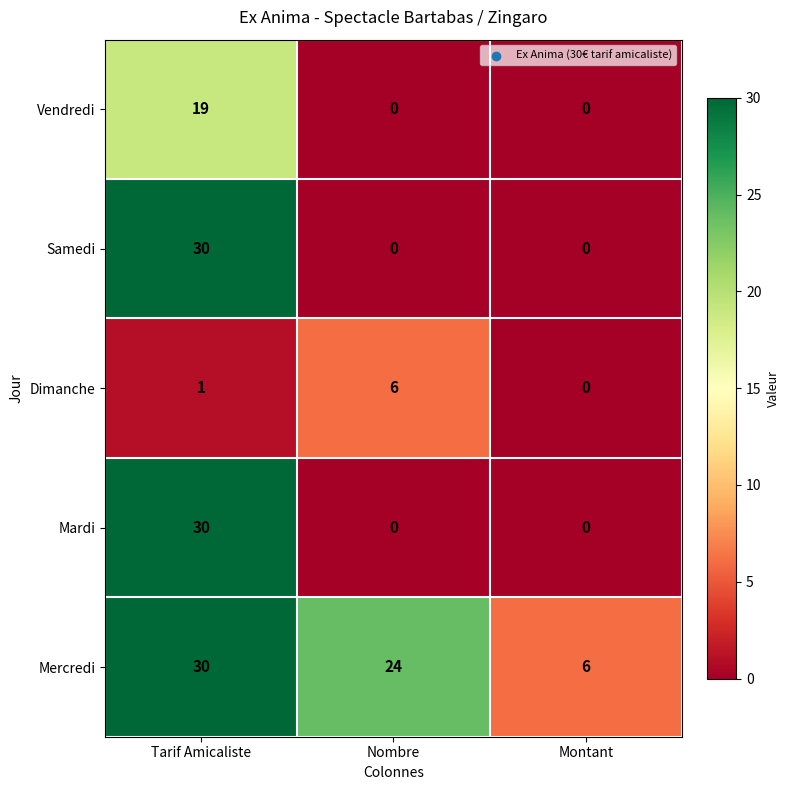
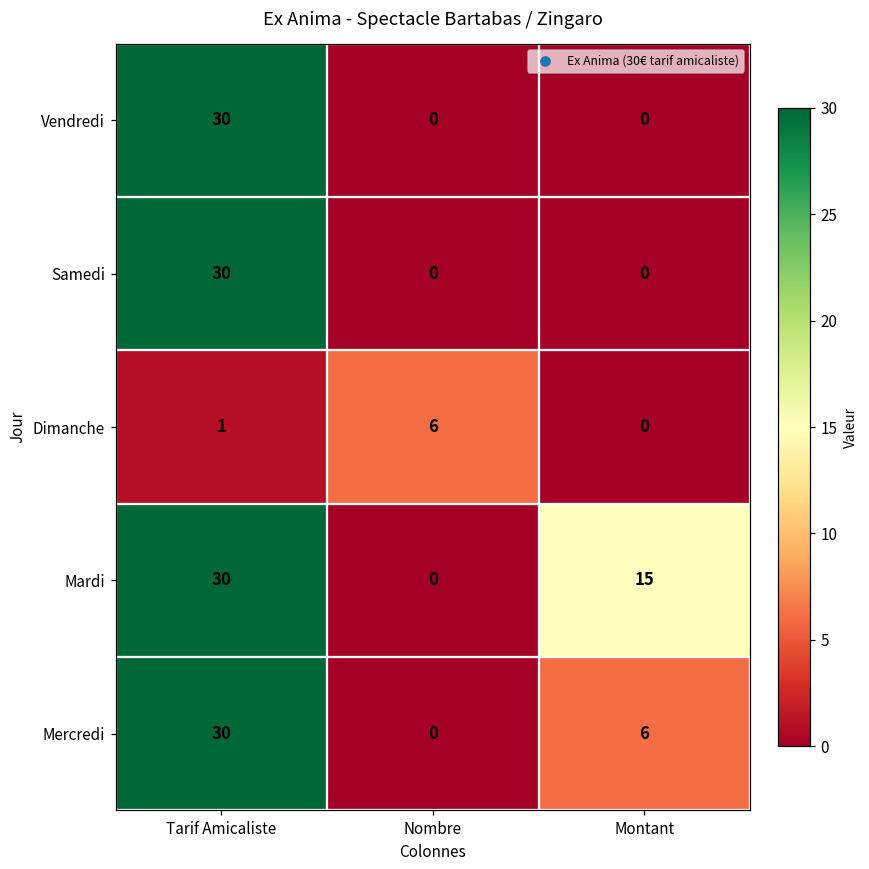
Vendredi, Tarif Amicaliste: 19 -> 30
Mardi, Montant: 0 -> 15
Mercredi, Nombre: 24 -> 0
